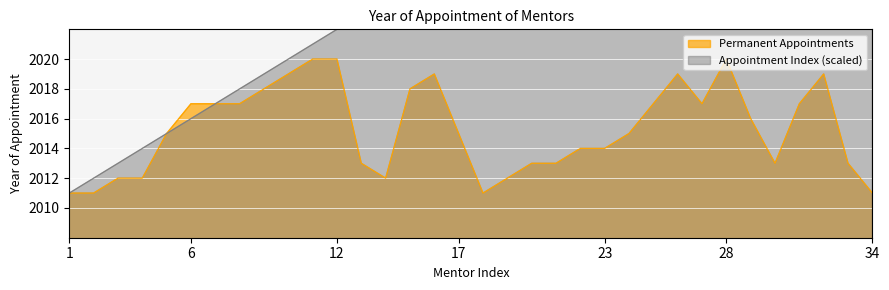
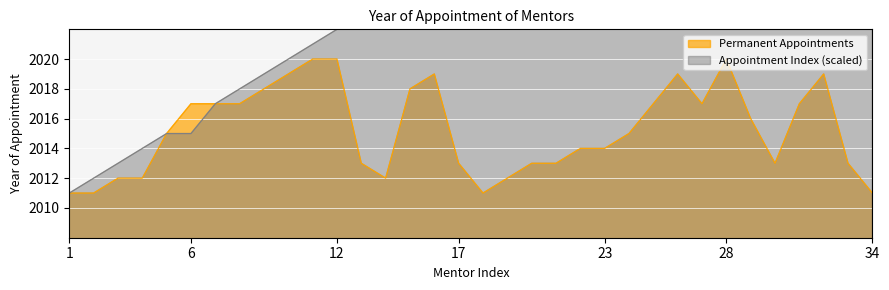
Appointment Index (scaled), 6: 2016.0 -> 2015.0
Permanent Appointments, 17: 2015 -> 2013
